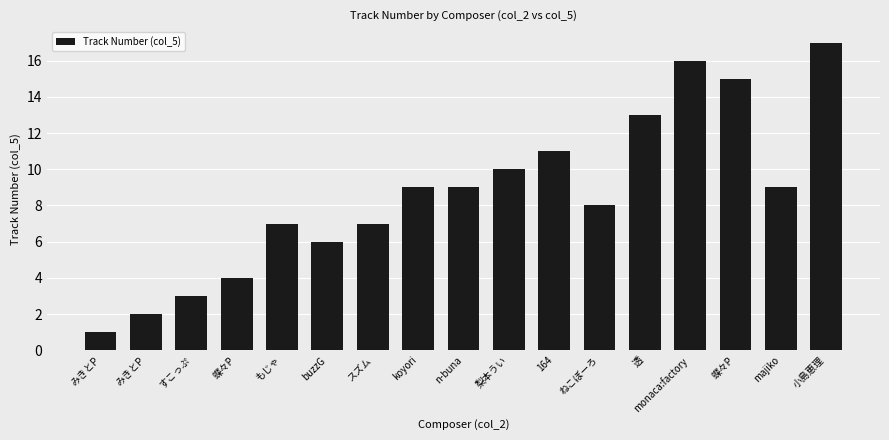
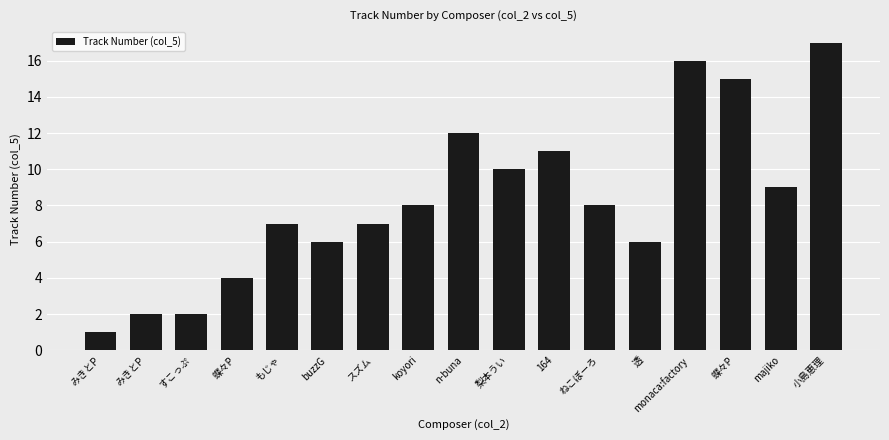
すこっぷ: 3 -> 2
koyori: 9 -> 8
n-buna: 9 -> 12
透: 13 -> 6
